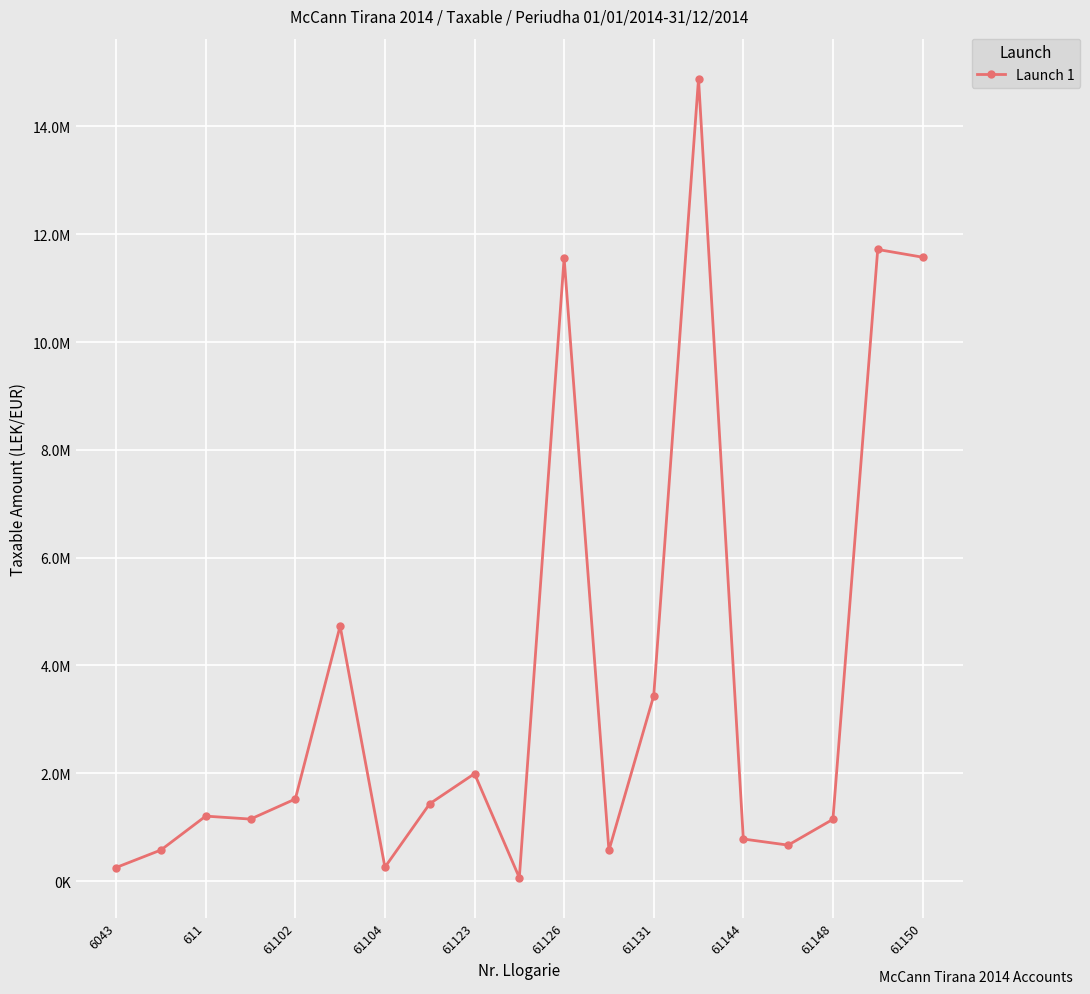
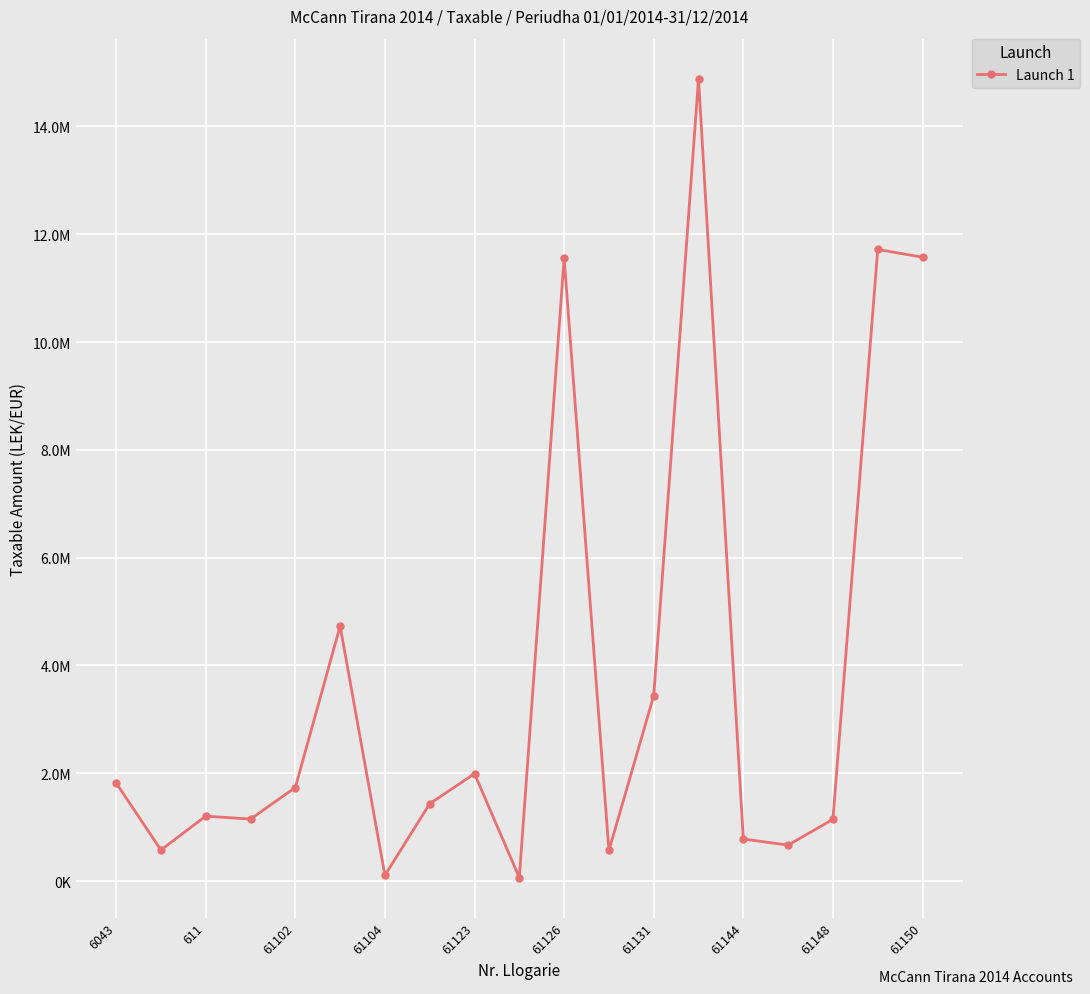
6043: 300000 -> 1800000
61102: 1500000 -> 1700000
61104: 300000 -> 100000
